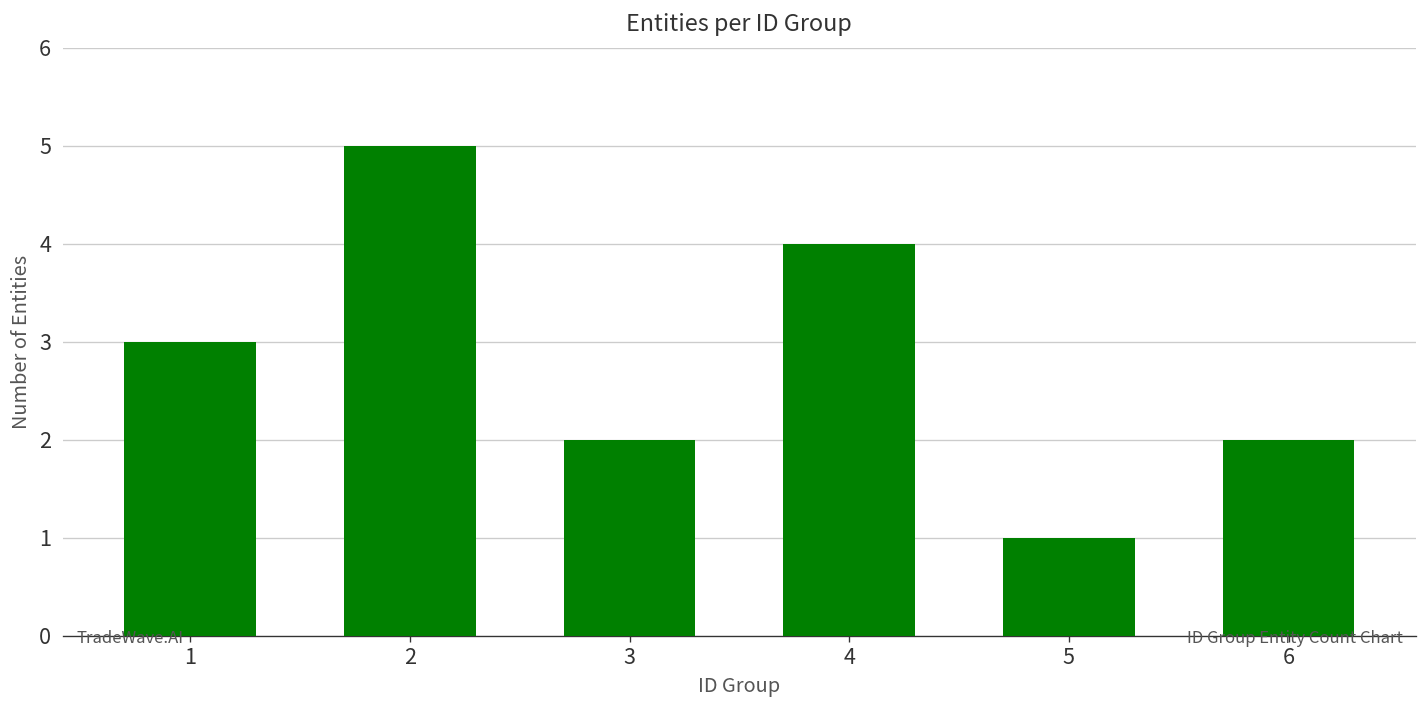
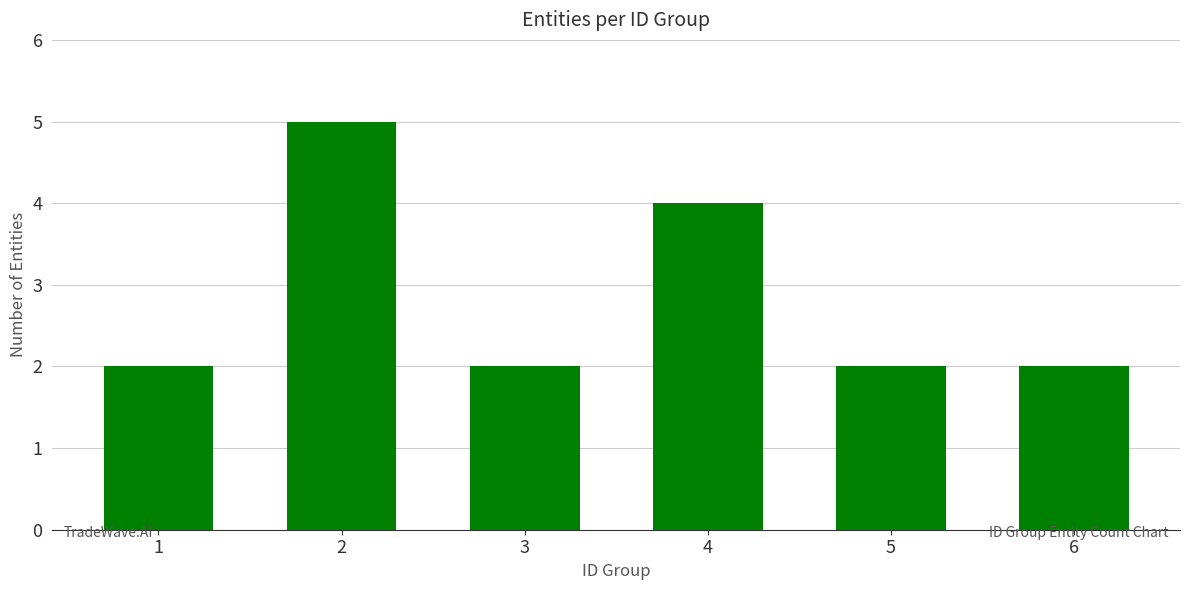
1: 3 -> 2
5: 1 -> 2
